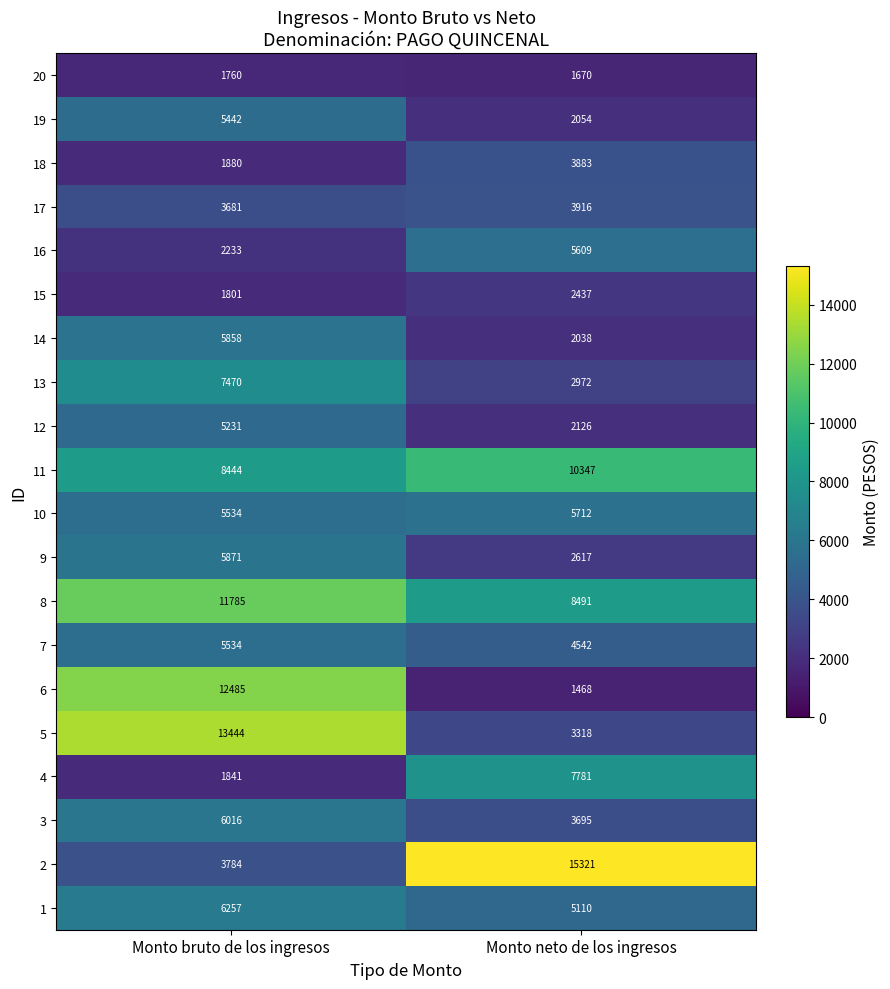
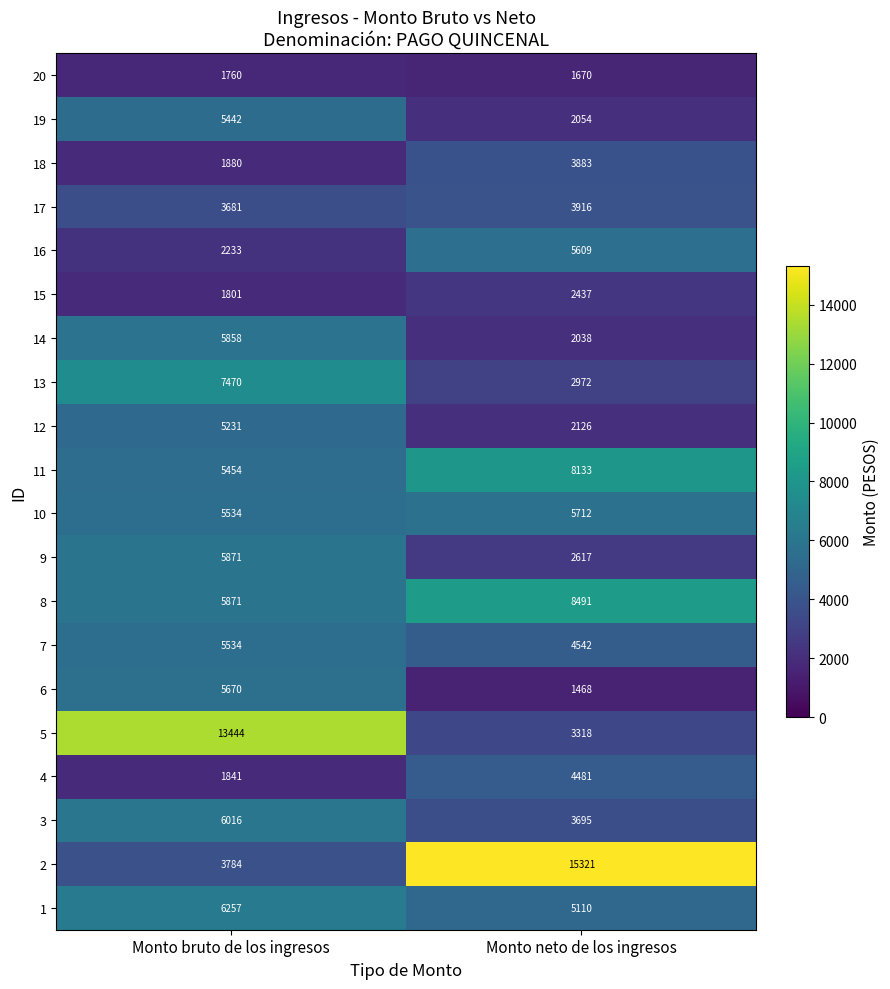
11, Monto bruto de los ingresos: 8444 -> 5454
11, Monto neto de los ingresos: 10347 -> 8133
8, Monto bruto de los ingresos: 11785 -> 5871
6, Monto bruto de los ingresos: 12485 -> 5670
4, Monto neto de los ingresos: 7781 -> 4481
